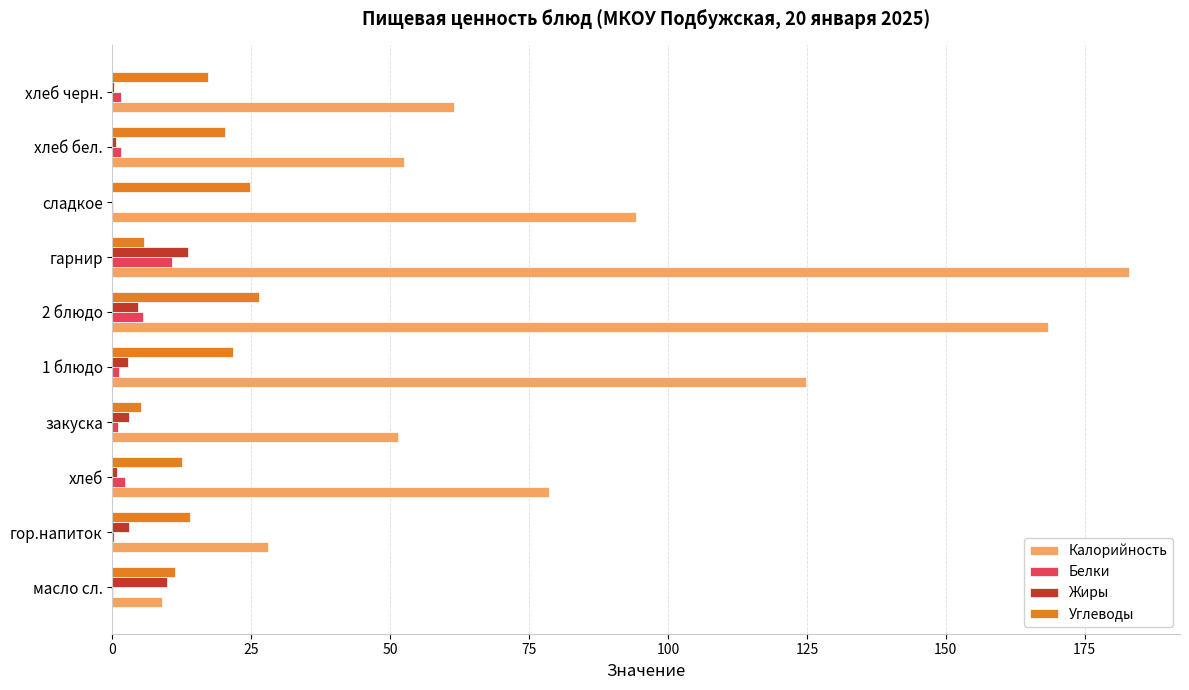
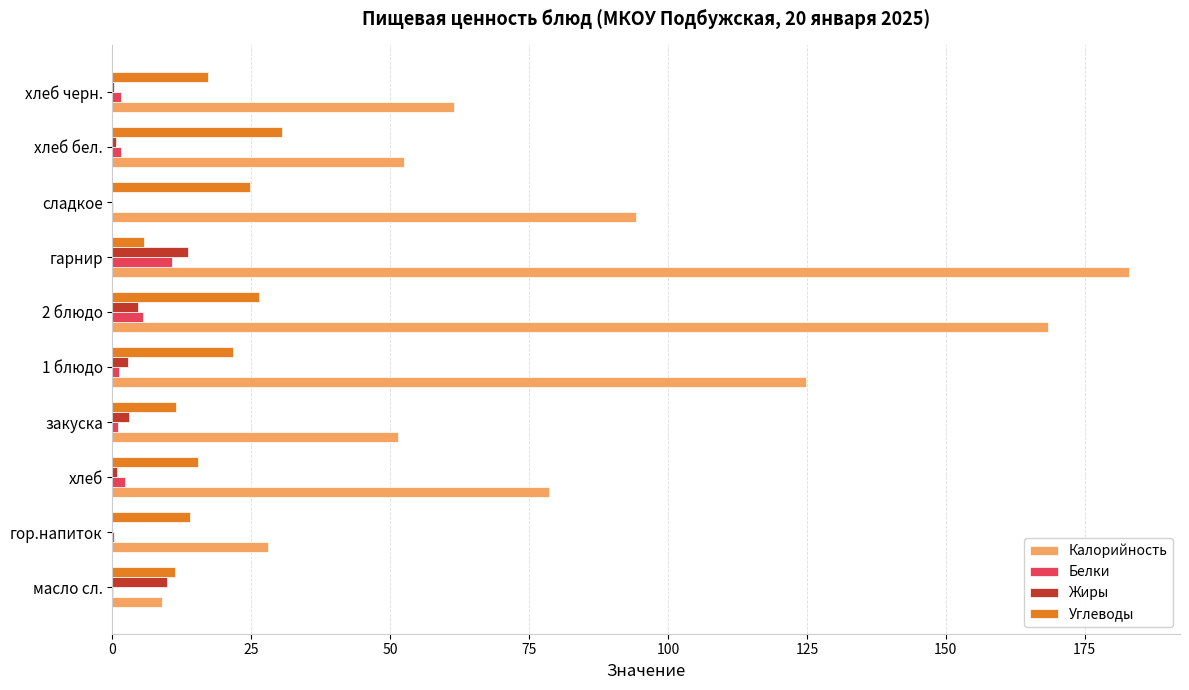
Углеводы, хлеб бел.: 20 -> 31
Углеводы, закуска: 5 -> 12
Углеводы, хлеб: 12 -> 15
Жиры, гор.напиток: 3 -> 0
